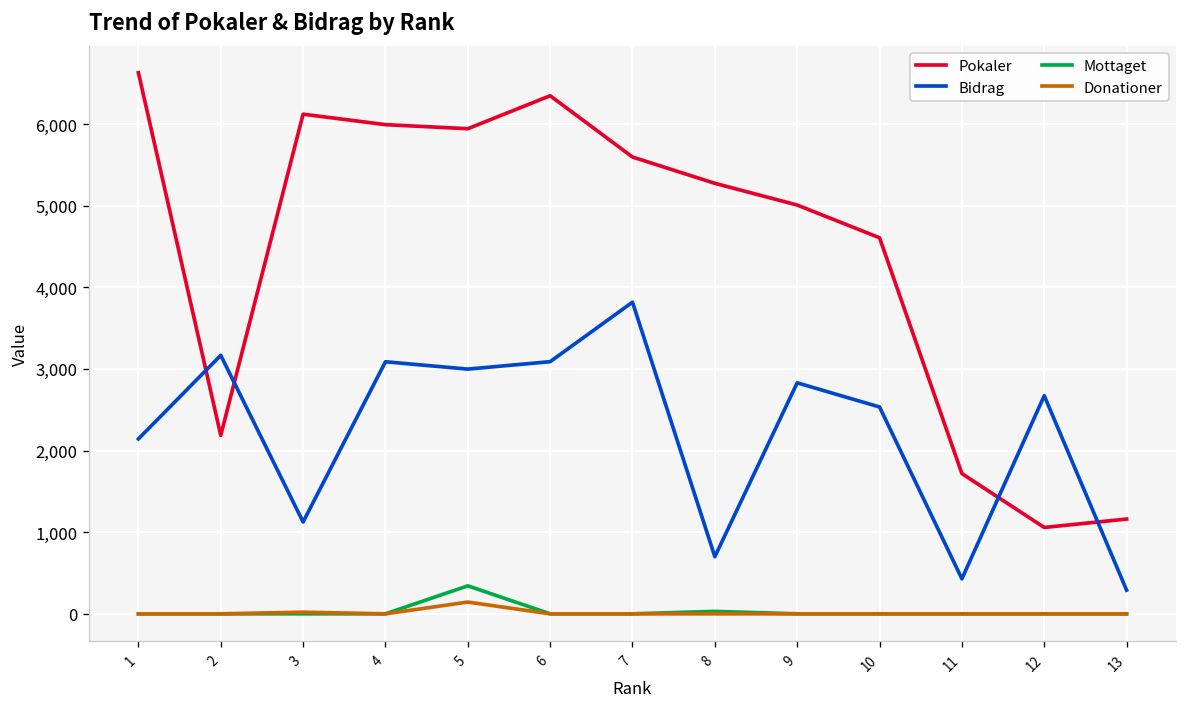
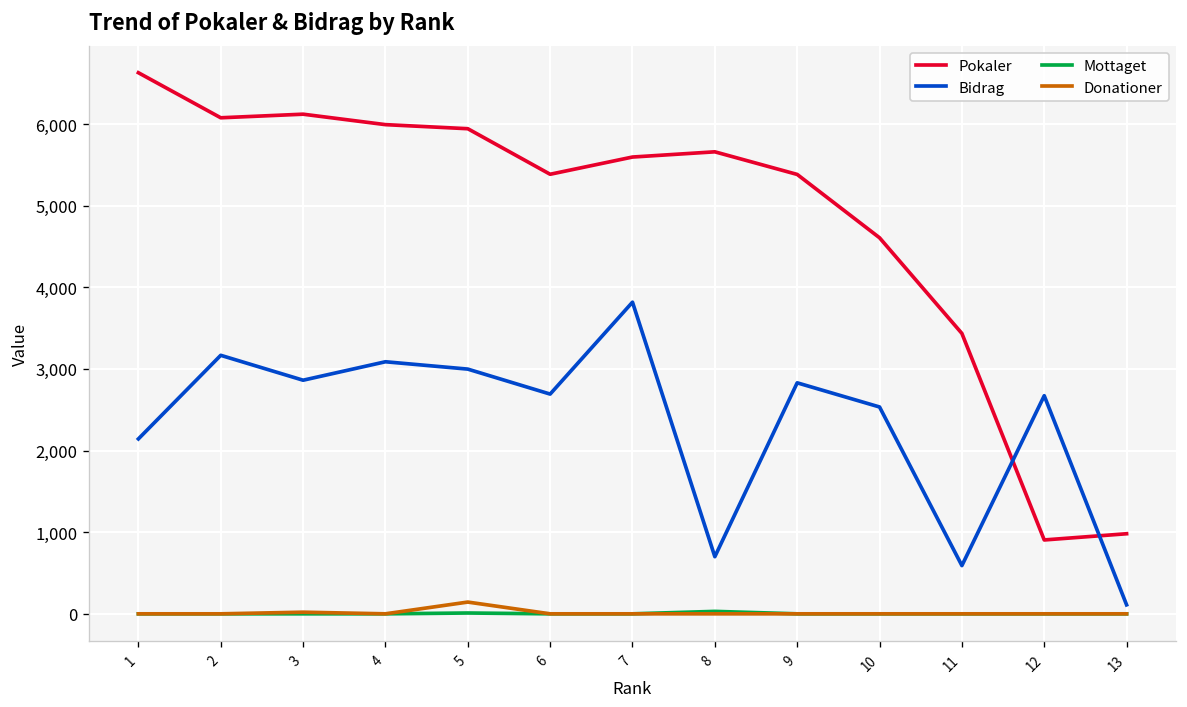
Pokaler, 2: 2,200 -> 6,100
Bidrag, 3: 1,100 -> 2,900
Mottaget, 5: 300 -> 0
Pokaler, 6: 6,300 -> 5,400
Bidrag, 6: 3,100 -> 2,700
Pokaler, 8: 5,300 -> 5,700
Pokaler, 9: 5,000 -> 5,400
Pokaler, 11: 1,700 -> 3,400
Bidrag, 11: 400 -> 600
Pokaler, 12: 1,100 -> 900
Pokaler, 13: 1,200 -> 1,000
Bidrag, 13: 300 -> 100
